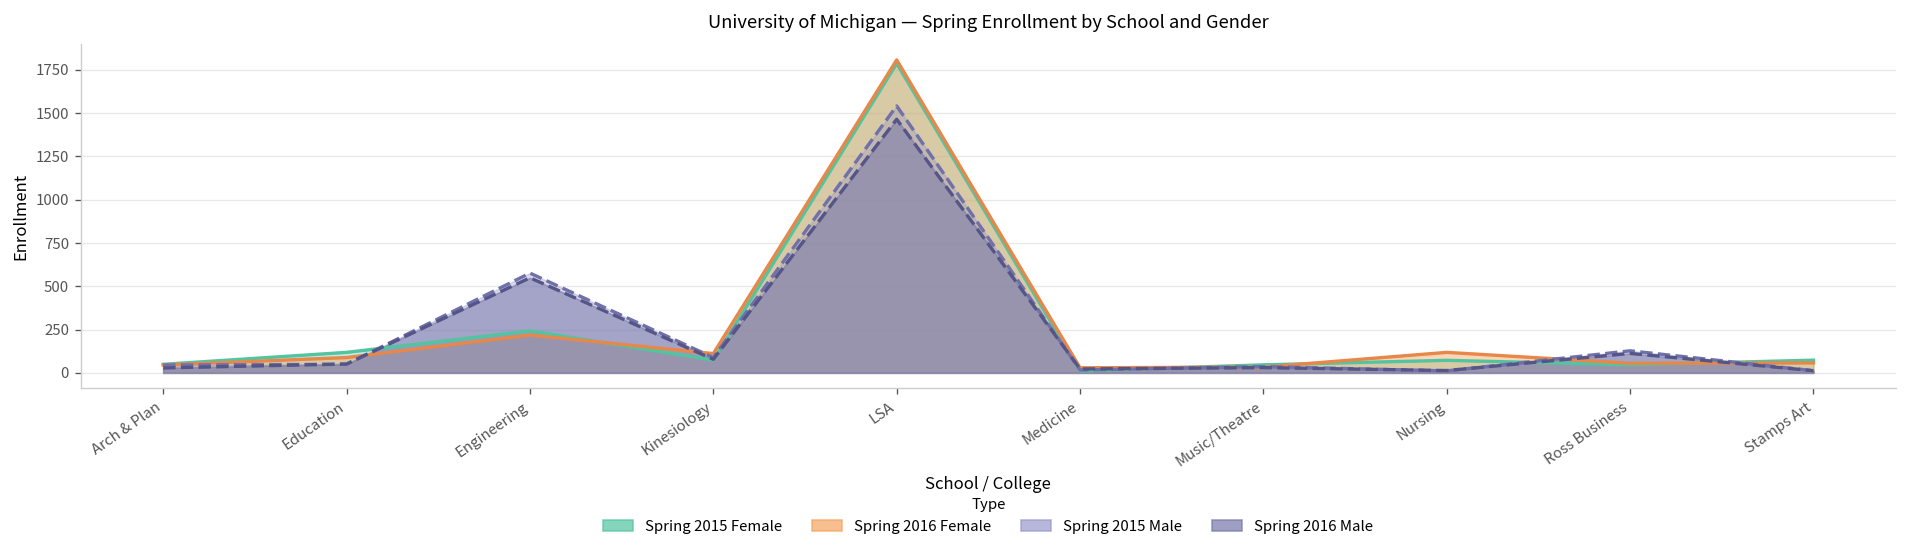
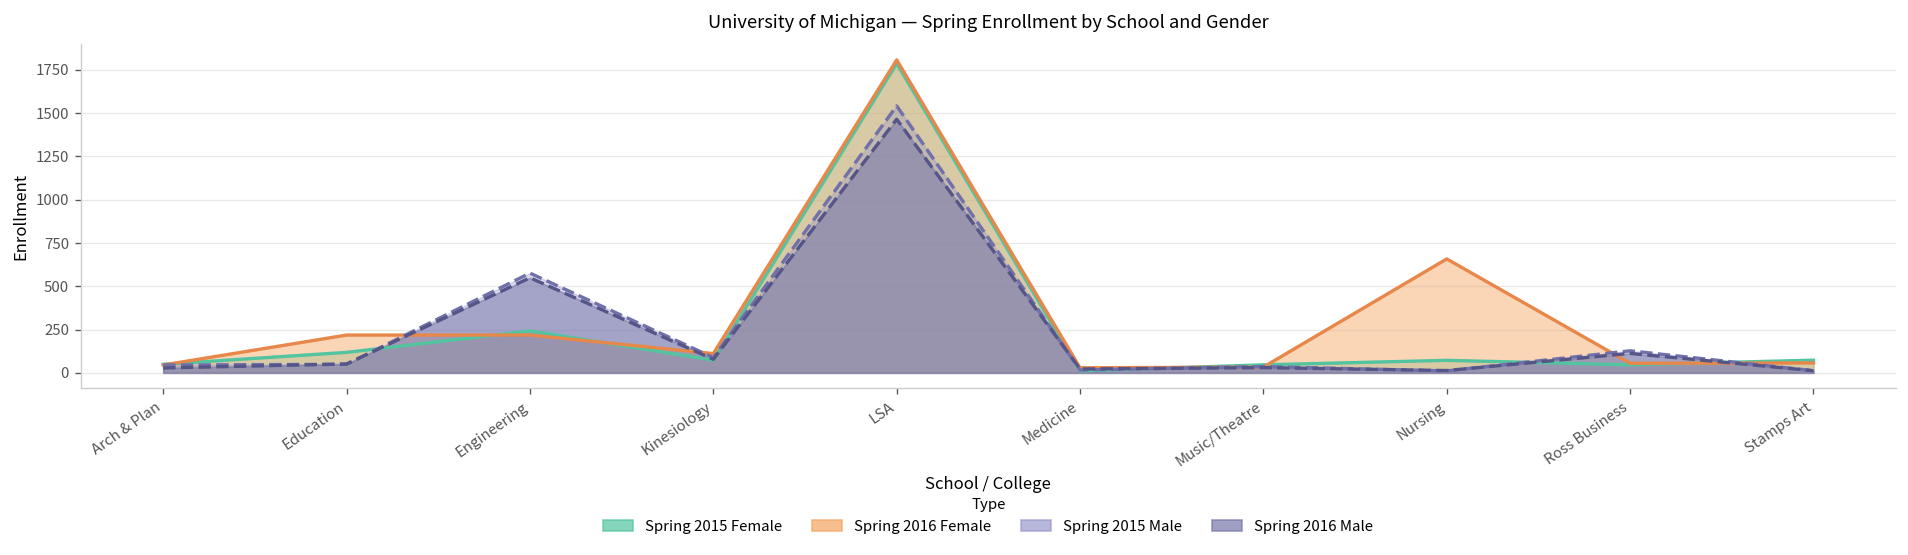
Spring 2016 Female, Education: 90 -> 220
Spring 2016 Female, Nursing: 120 -> 660
